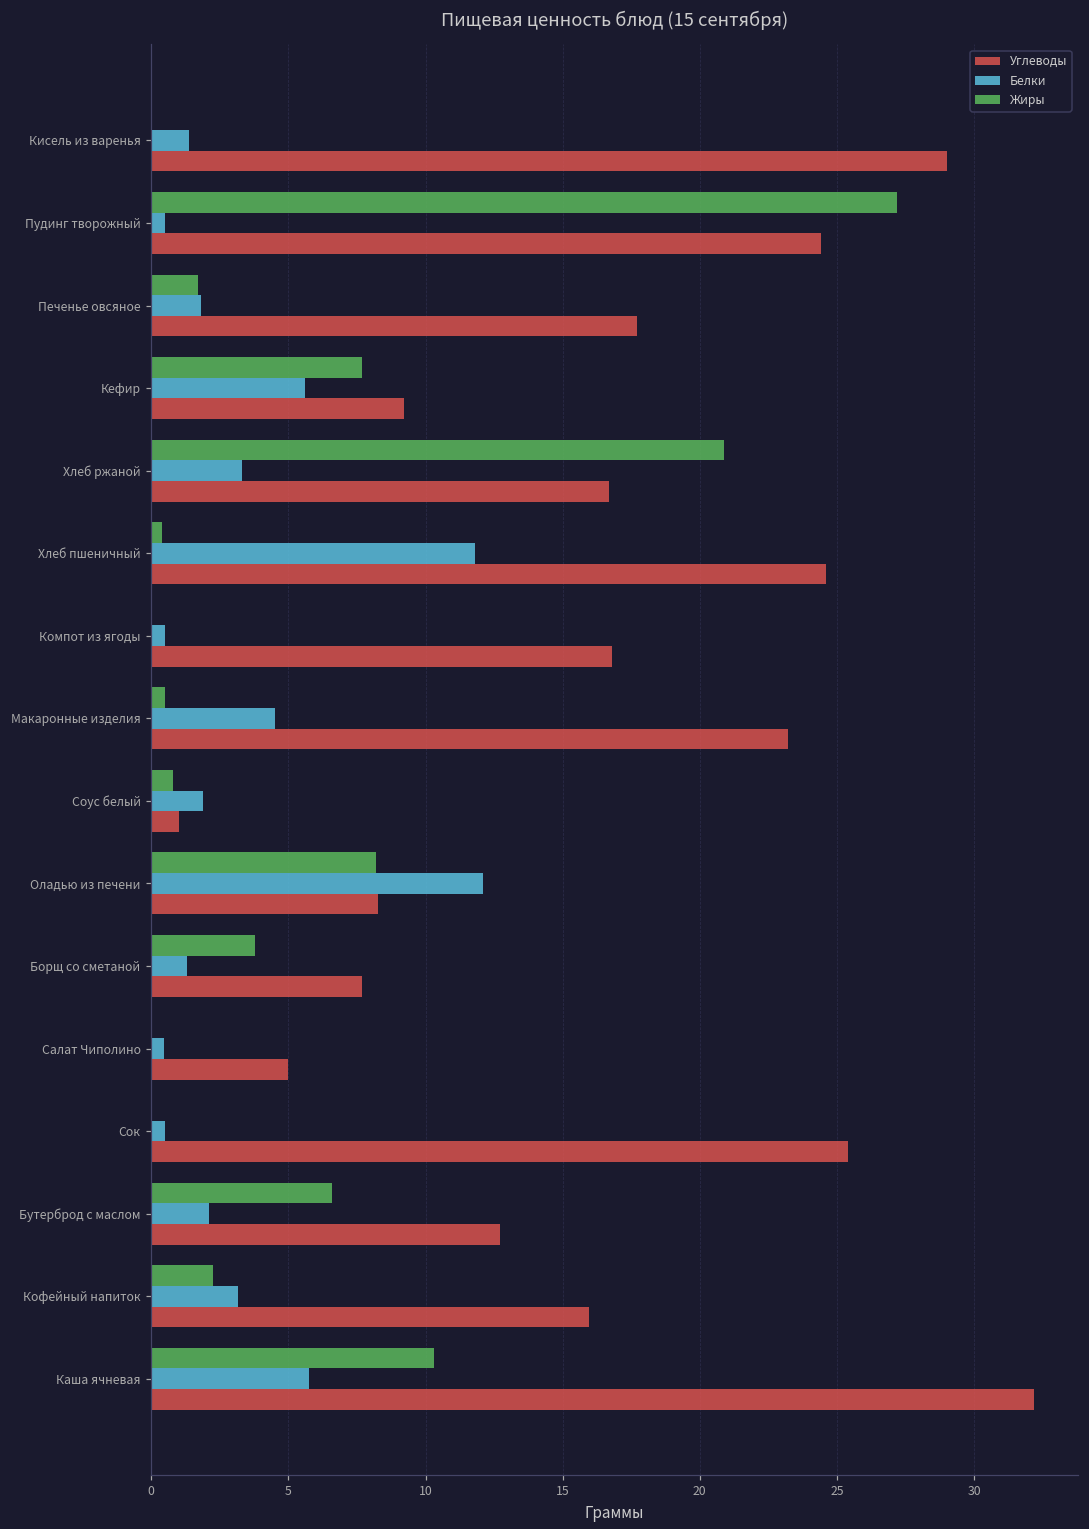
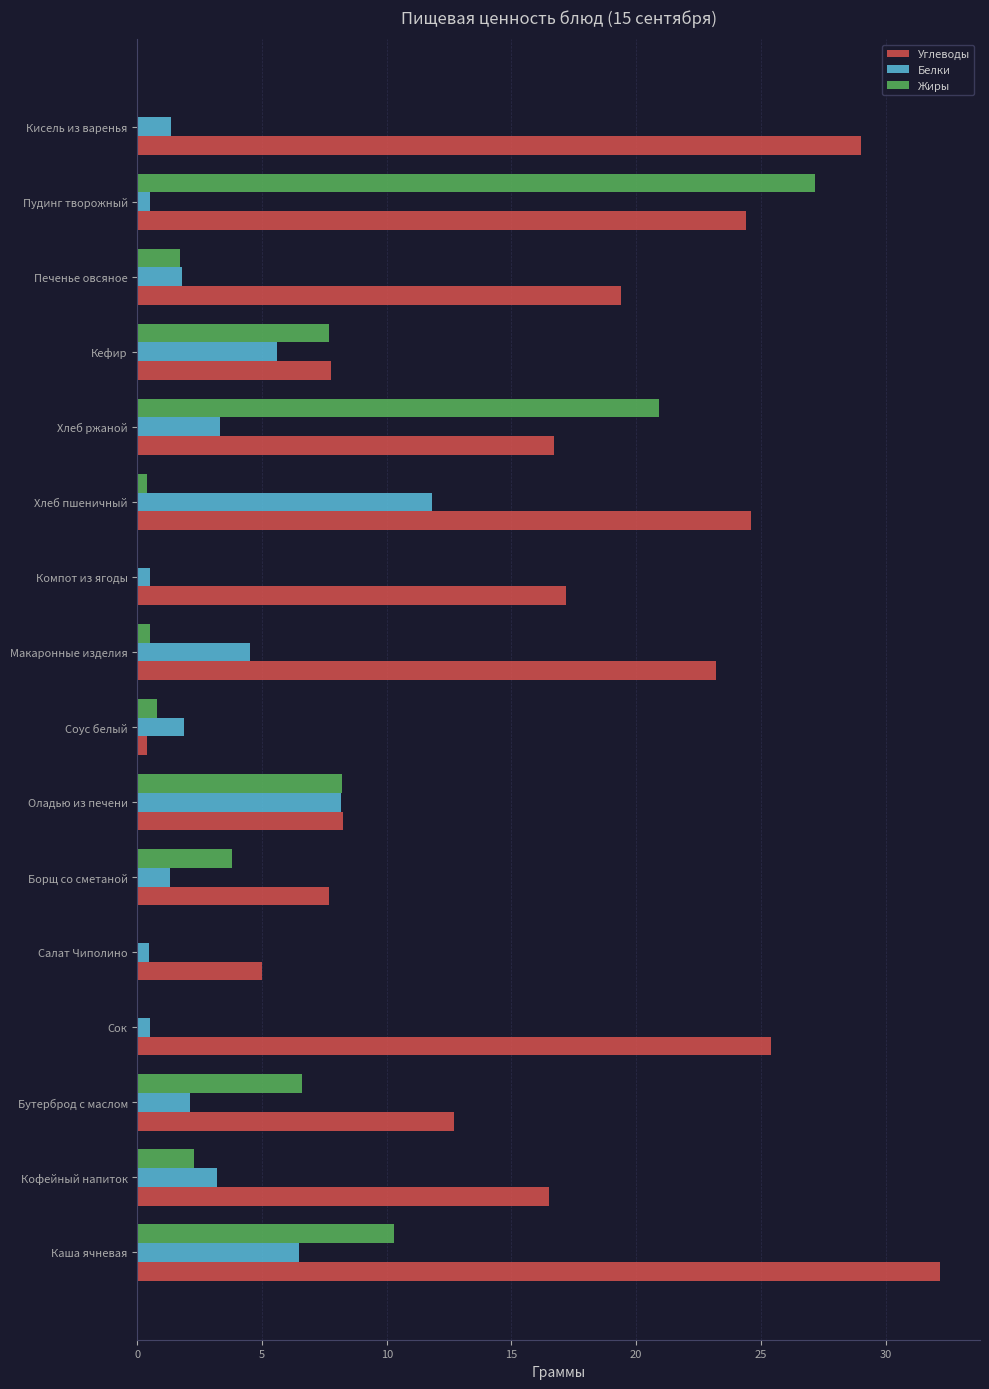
Углеводы, Печенье овсяное: 17.7 -> 19.4
Углеводы, Кефир: 9.2 -> 7.8
Углеводы, Компот из ягоды: 16.8 -> 17.2
Углеводы, Соус белый: 1.0 -> 0.4
Белки, Оладью из печени: 12.1 -> 8.2
Углеводы, Кофейный напиток: 16.0 -> 16.5
Белки, Каша ячневая: 5.8 -> 6.5
